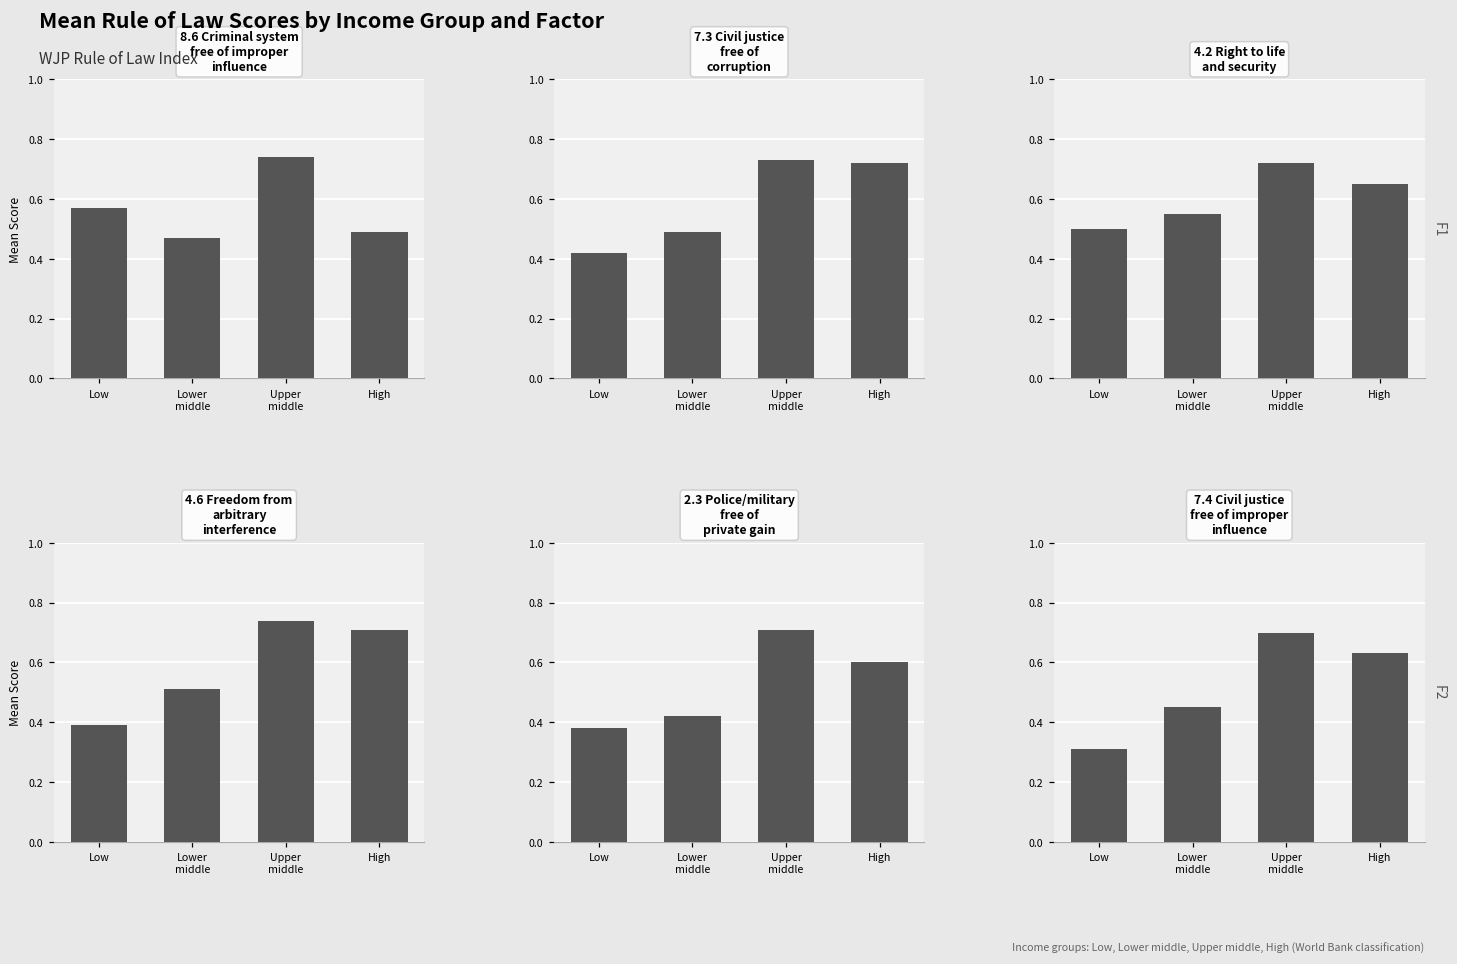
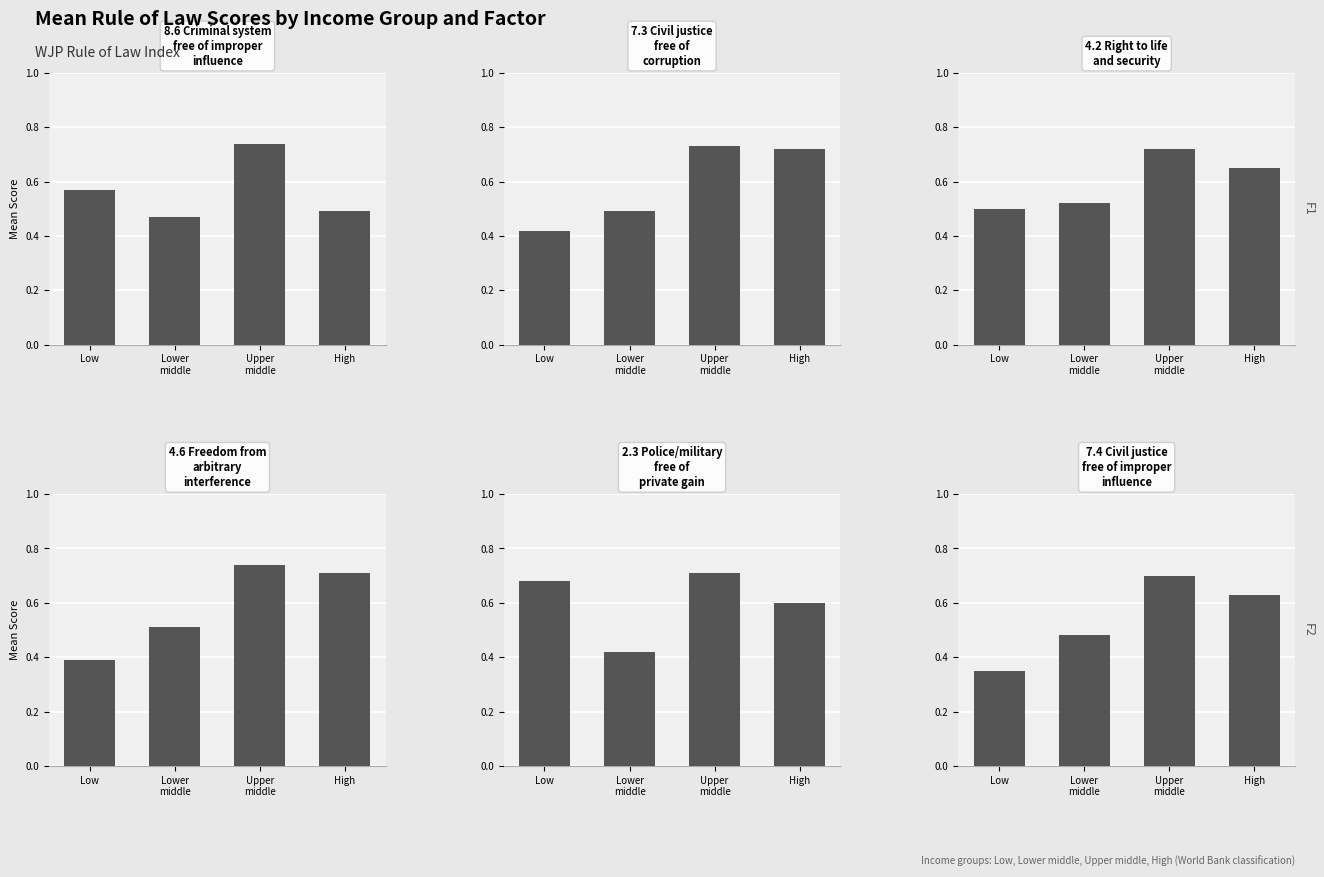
4.2 Right to life and security, Lower middle: 0.55 -> 0.52
2.3 Police/military free of private gain, Low: 0.38 -> 0.68
7.4 Civil justice free of improper influence, Low: 0.31 -> 0.35
7.4 Civil justice free of improper influence, Lower middle: 0.45 -> 0.48
